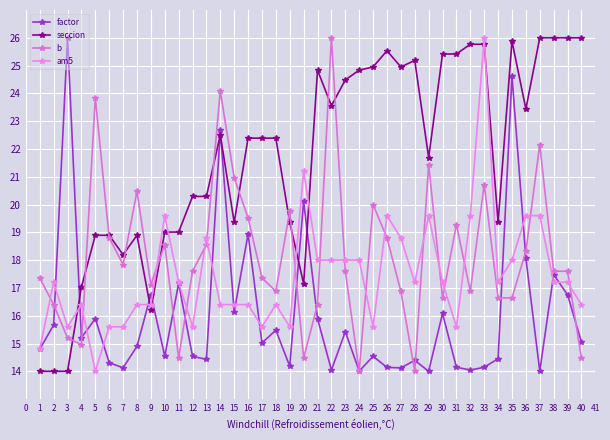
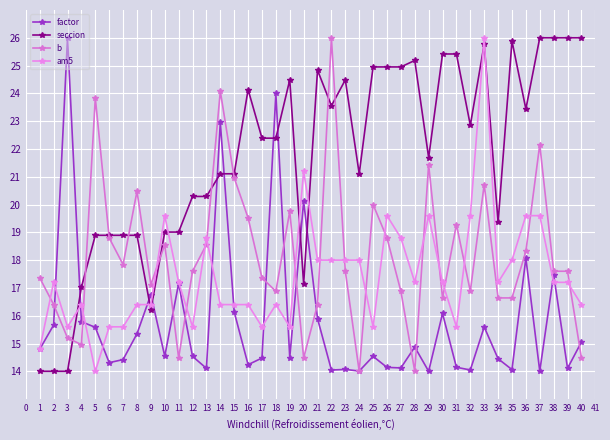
factor, 4: 15.2 -> 15.8
factor, 5: 15.9 -> 15.6
factor, 7: 14.1 -> 14.4
seccion, 7: 18.2 -> 18.9
factor, 8: 14.9 -> 15.3
factor, 13: 14.4 -> 14.1
factor, 14: 22.7 -> 23.0
seccion, 14: 22.5 -> 21.1
seccion, 15: 19.4 -> 21.1
factor, 16: 18.9 -> 14.2
seccion, 16: 22.4 -> 24.1
factor, 17: 15.0 -> 14.5
factor, 18: 15.5 -> 24.0
factor, 19: 14.2 -> 14.5
seccion, 19: 19.4 -> 24.5
factor, 23: 15.4 -> 14.1
seccion, 24: 24.8 -> 21.1
seccion, 26: 25.5 -> 25.0
factor, 28: 14.4 -> 14.9
seccion, 32: 25.8 -> 22.9
factor, 33: 14.1 -> 15.6
factor, 35: 24.6 -> 14.1
factor, 39: 16.8 -> 14.1
